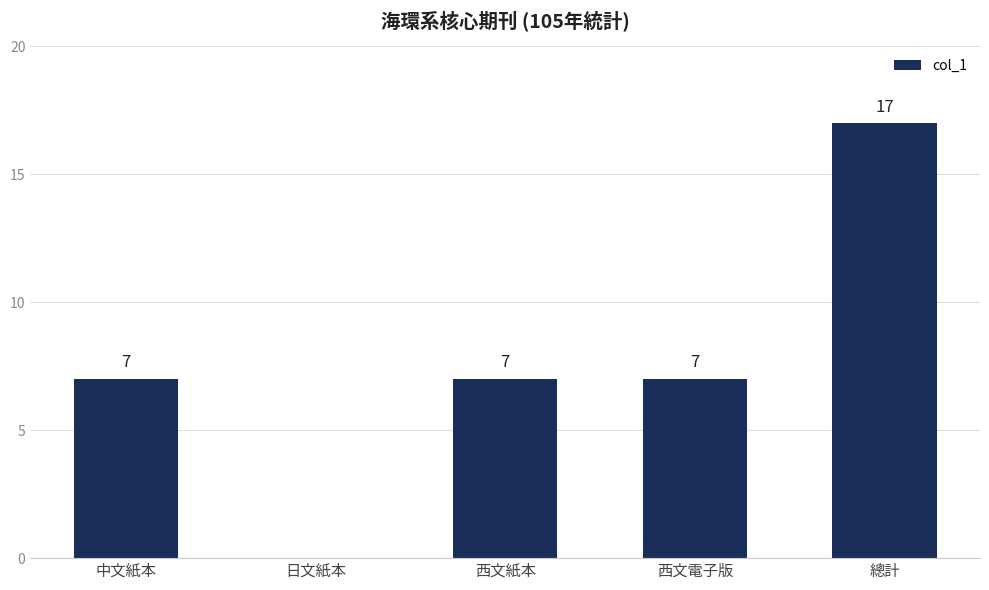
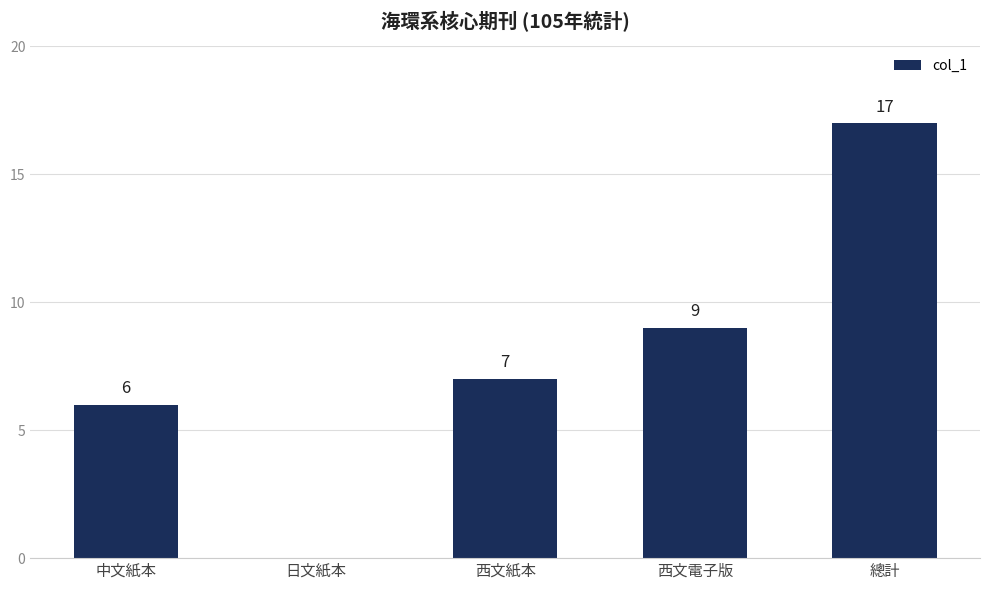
中文紙本: 7 -> 6
西文電子版: 7 -> 9
